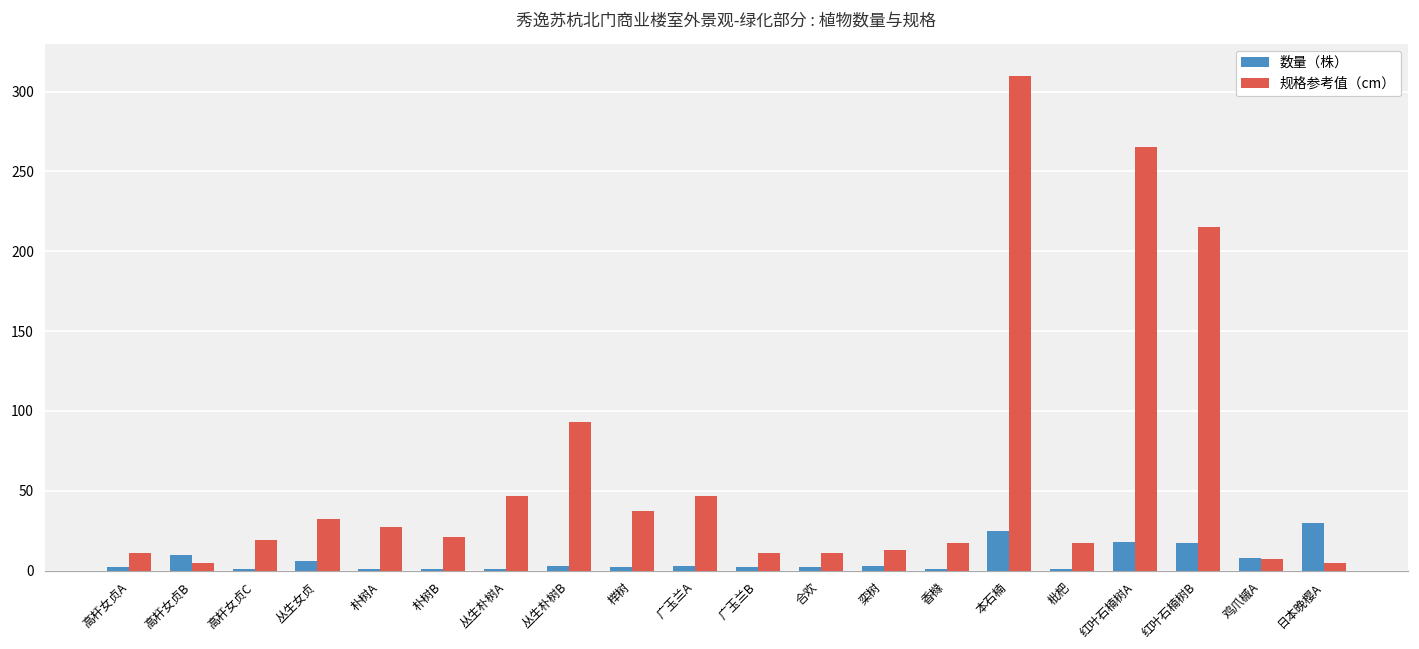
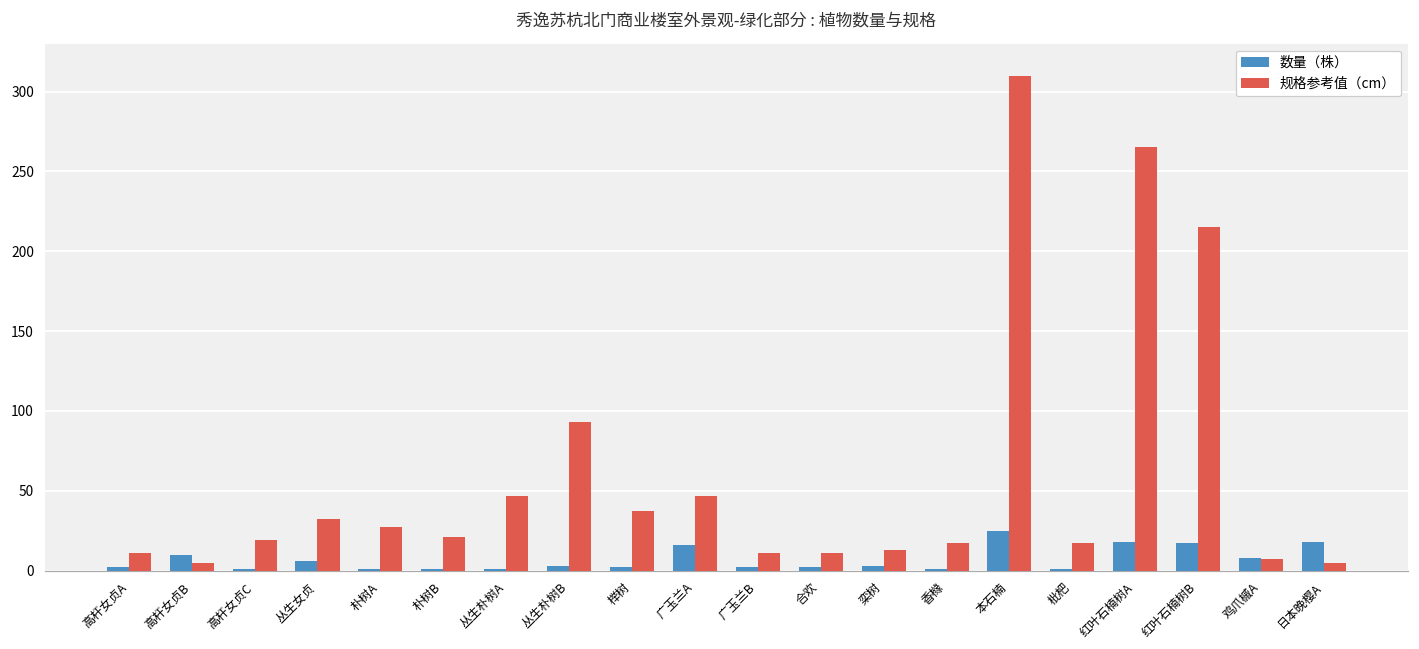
数量（株）, 广玉兰A: 3 -> 16
数量（株）, 日本晚樱A: 30 -> 18
